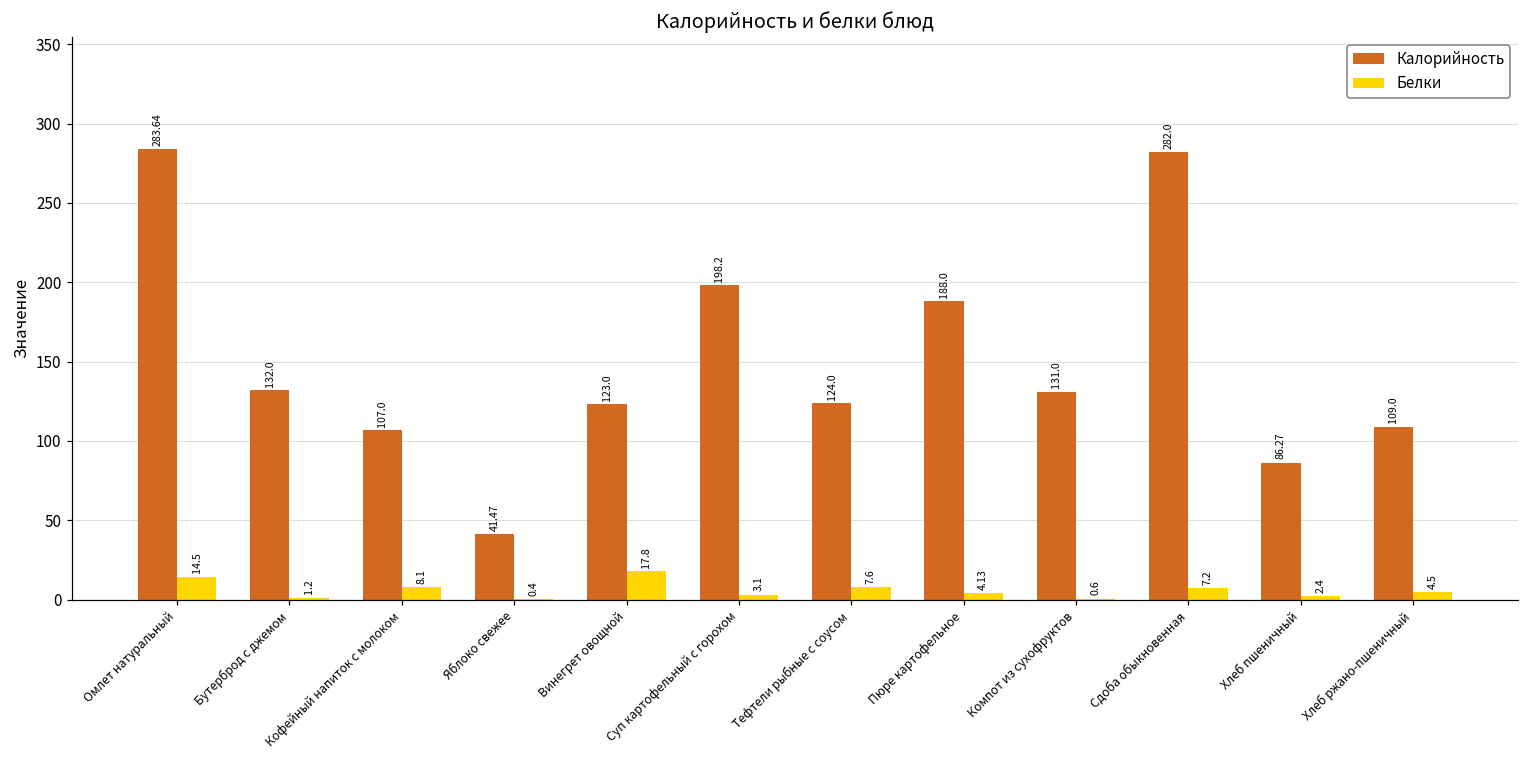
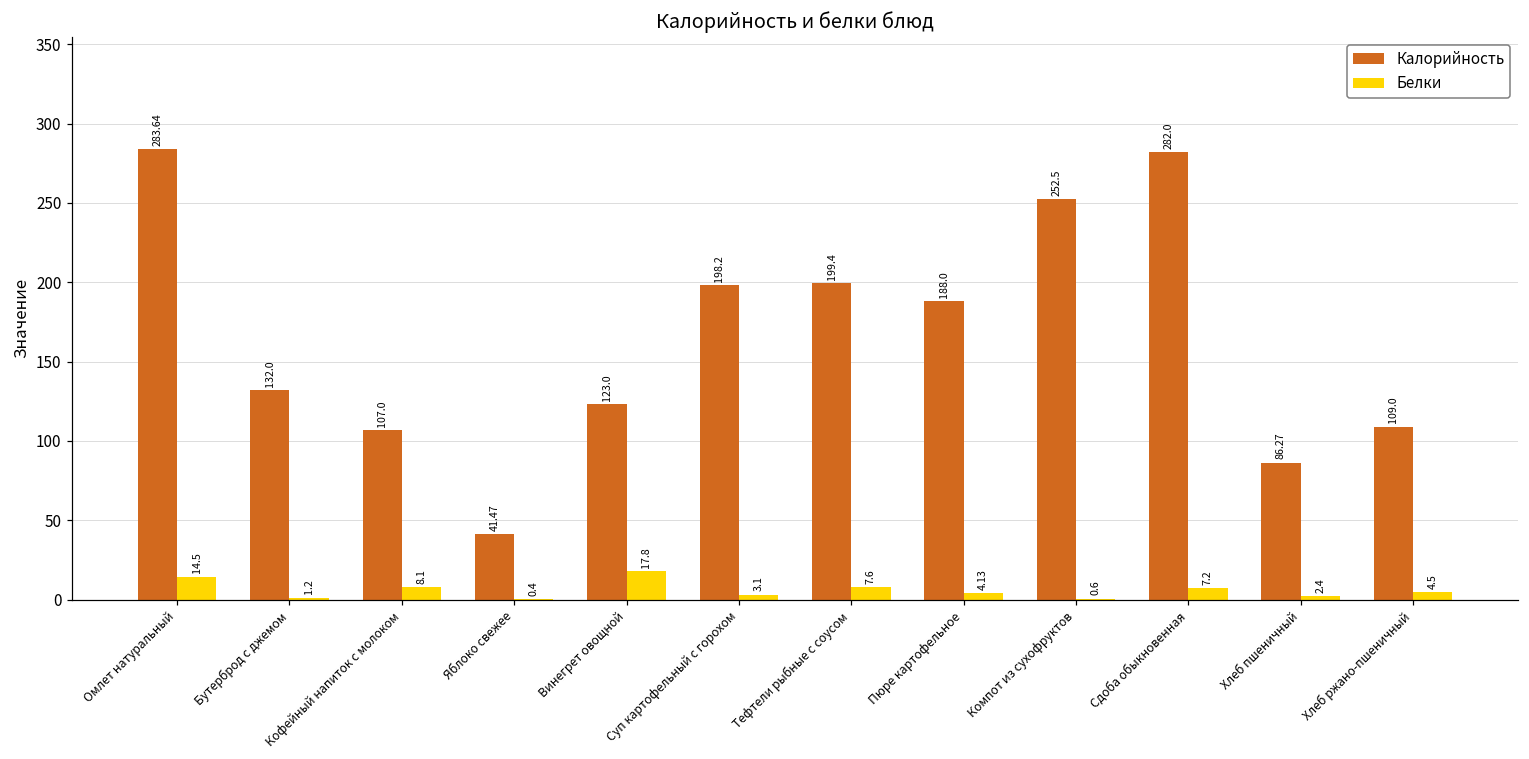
Калорийность, Тефтели рыбные с соусом: 124.0 -> 199.4
Калорийность, Компот из сухофруктов: 131.0 -> 252.5
